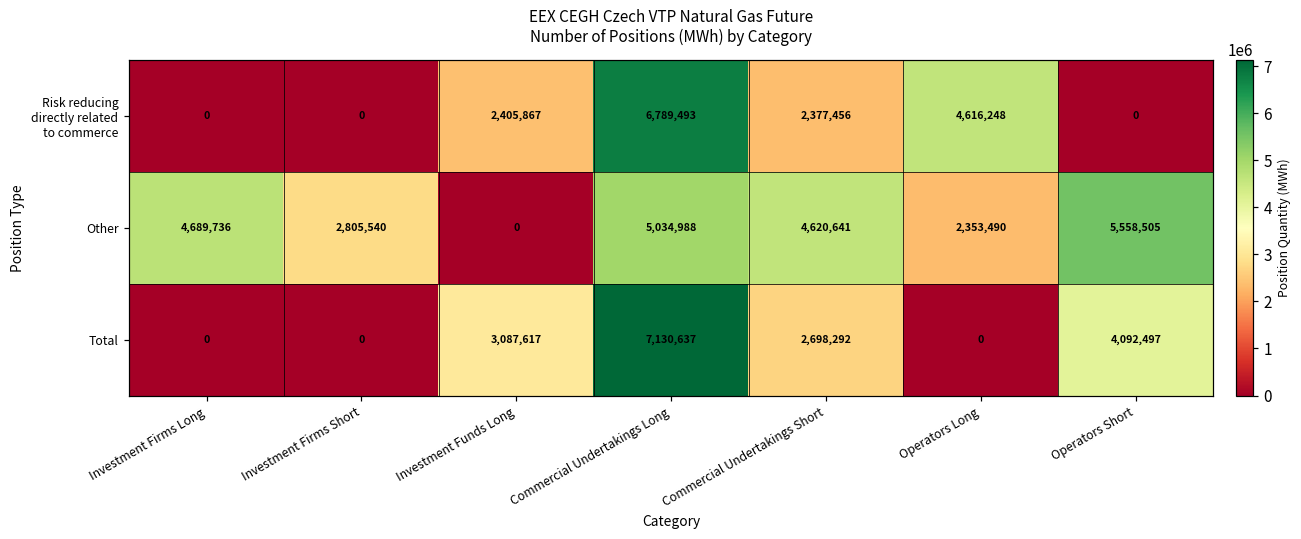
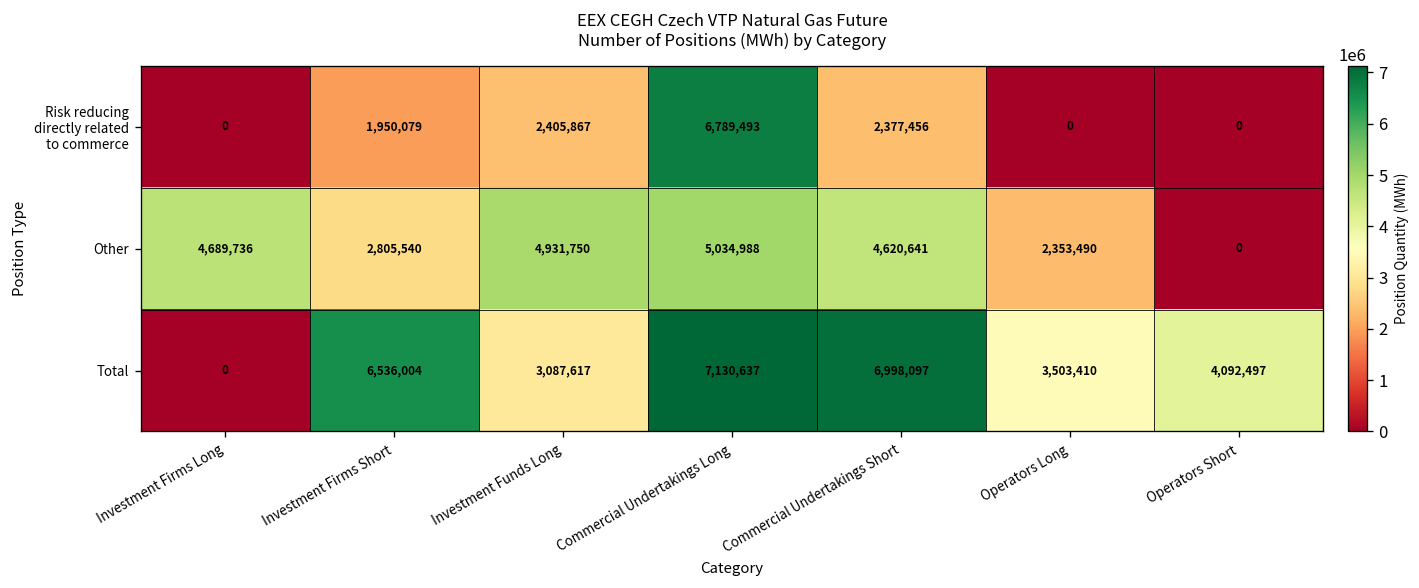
Risk reducing directly related to commerce, Investment Firms Short: 0 -> 1,950,079
Risk reducing directly related to commerce, Operators Long: 4,616,248 -> 0
Other, Investment Funds Long: 0 -> 4,931,750
Other, Operators Short: 5,558,505 -> 0
Total, Investment Firms Short: 0 -> 6,536,004
Total, Commercial Undertakings Short: 2,698,292 -> 6,998,097
Total, Operators Long: 0 -> 3,503,410
